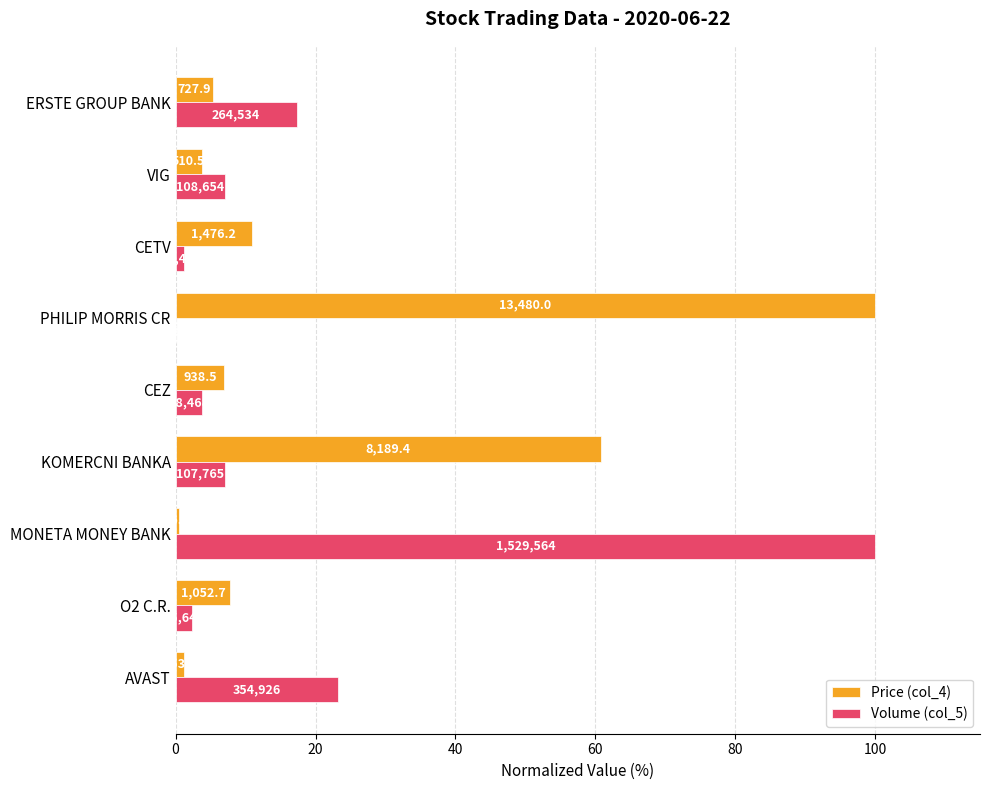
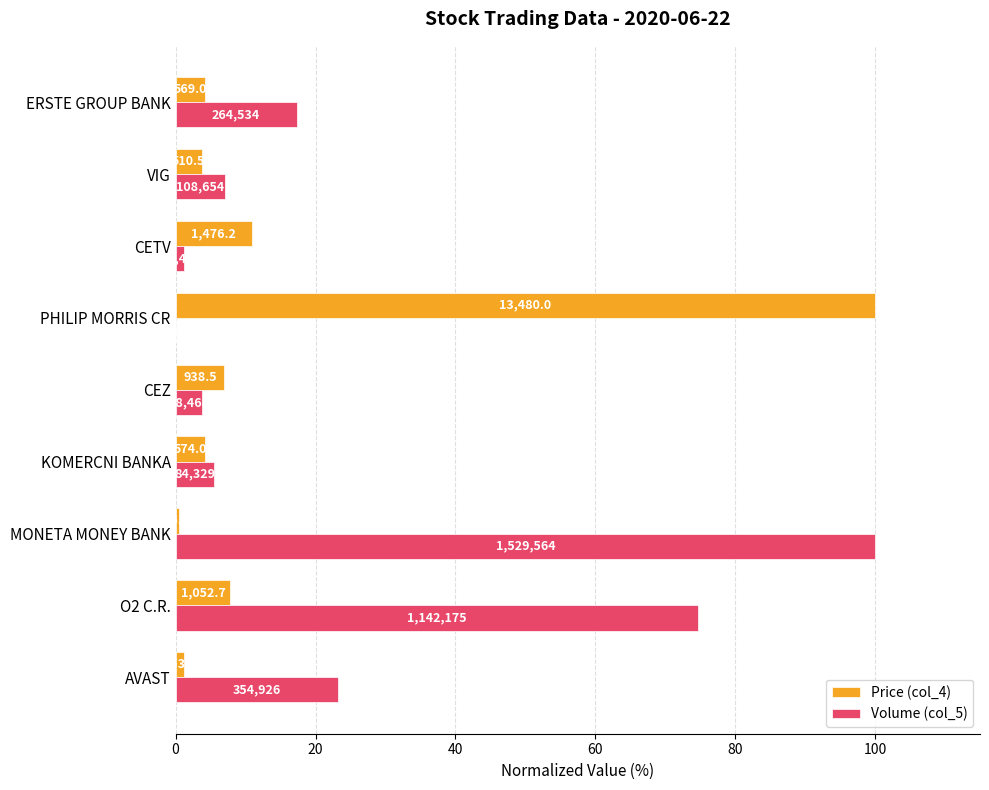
Price (col_4), ERSTE GROUP BANK: 727.9 -> 569.0
Price (col_4), KOMERCNI BANKA: 8,189.4 -> 574.0
Volume (col_5), KOMERCNI BANKA: 107,765 -> 84,329
Volume (col_5), O2 C.R.: 2 -> 75
